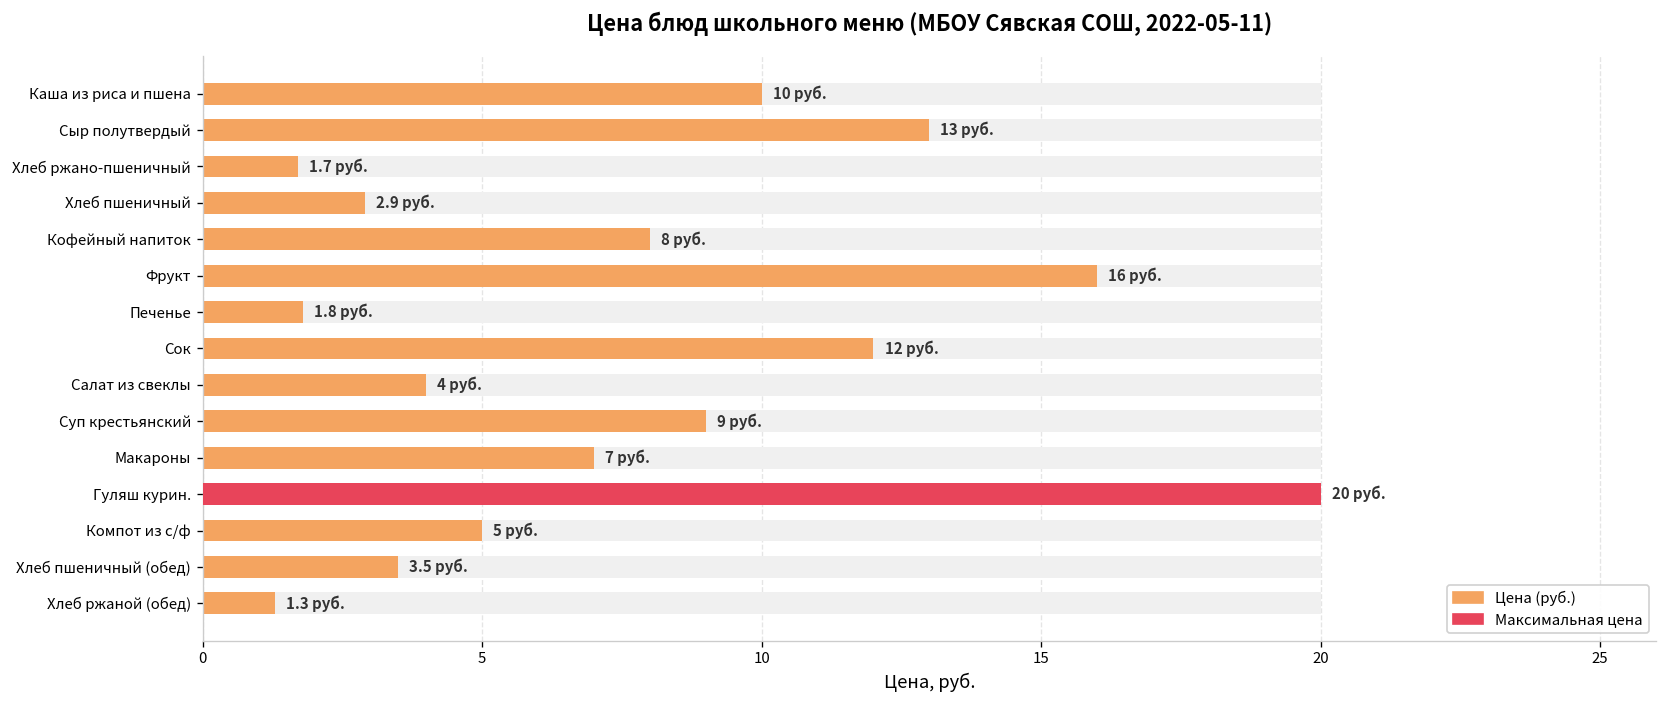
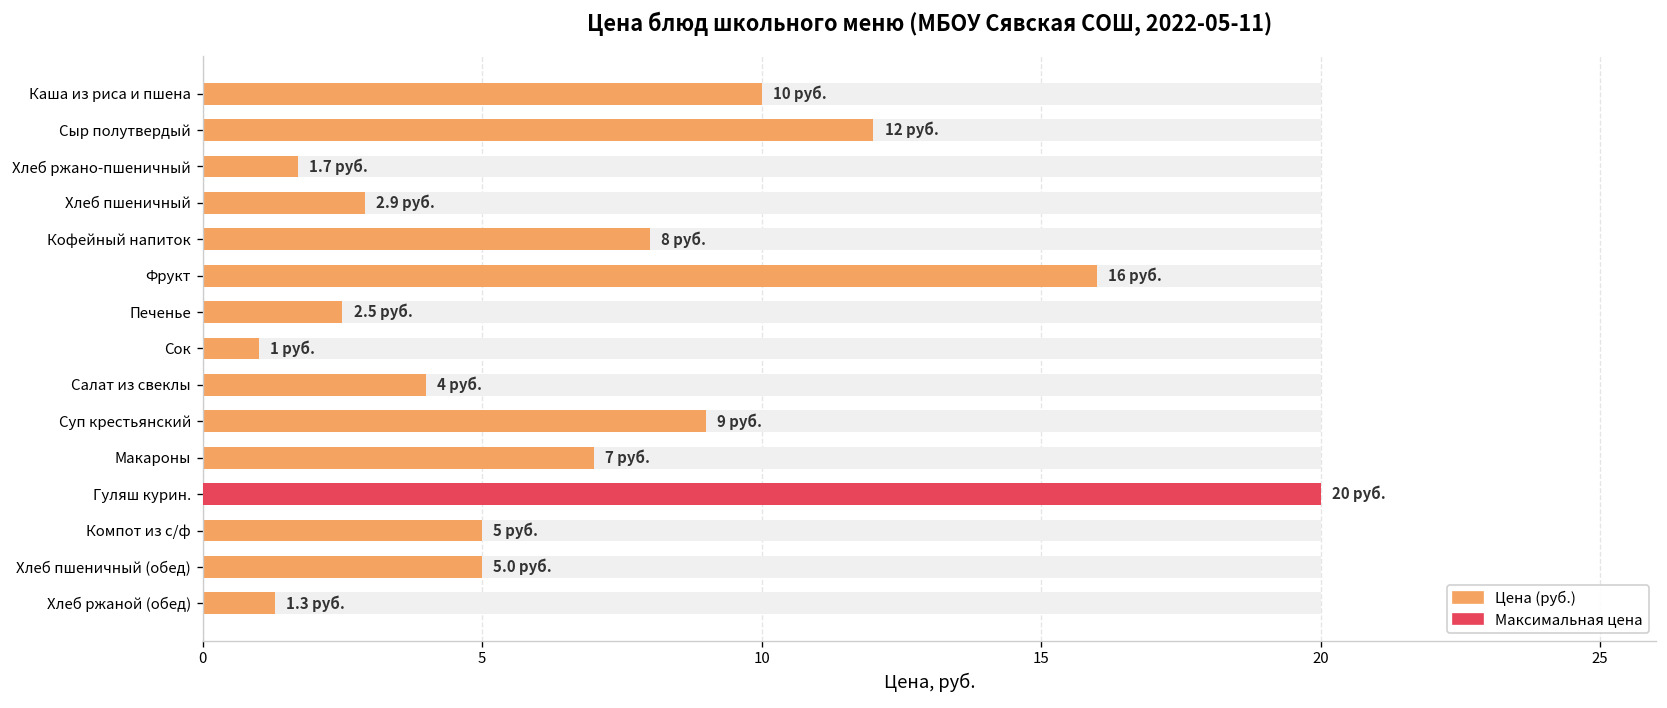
Цена (руб.), Сыр полутвердый: 13 -> 12
Цена (руб.), Печенье: 1.8 -> 2.5
Цена (руб.), Сок: 12 -> 1
Цена (руб.), Хлеб пшеничный (обед): 3.5 -> 5.0
